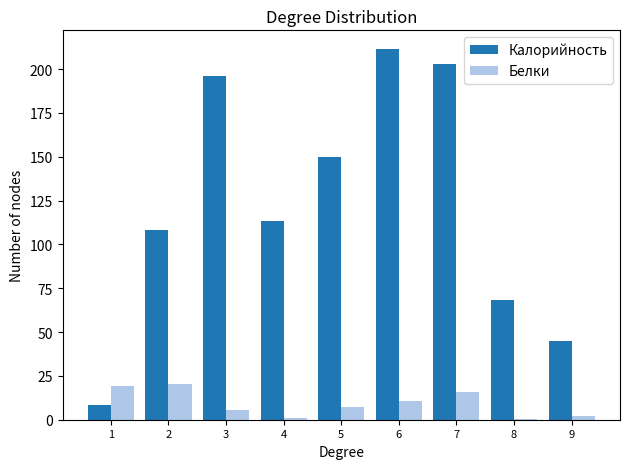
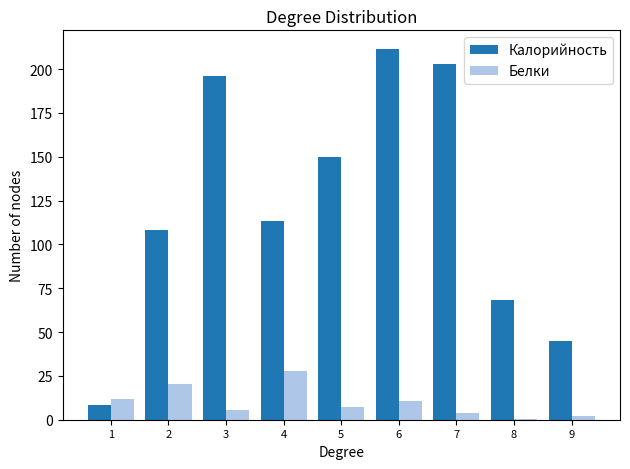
Белки, 1: 20 -> 12
Белки, 4: 1 -> 28
Белки, 7: 16 -> 4
